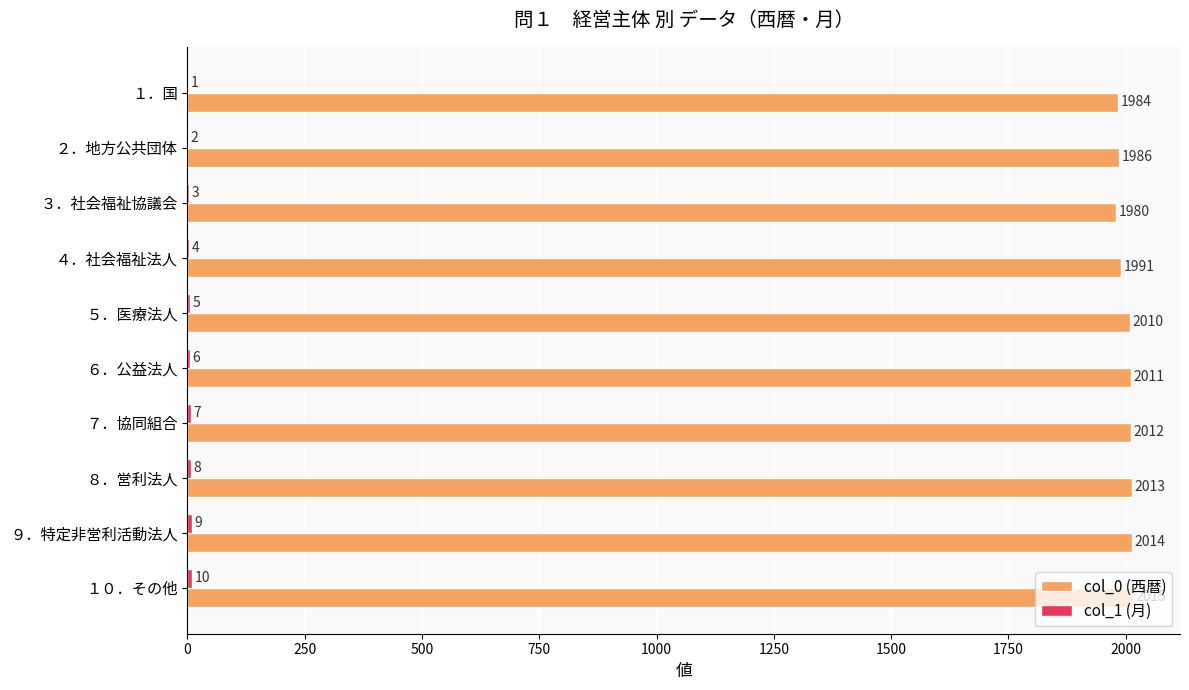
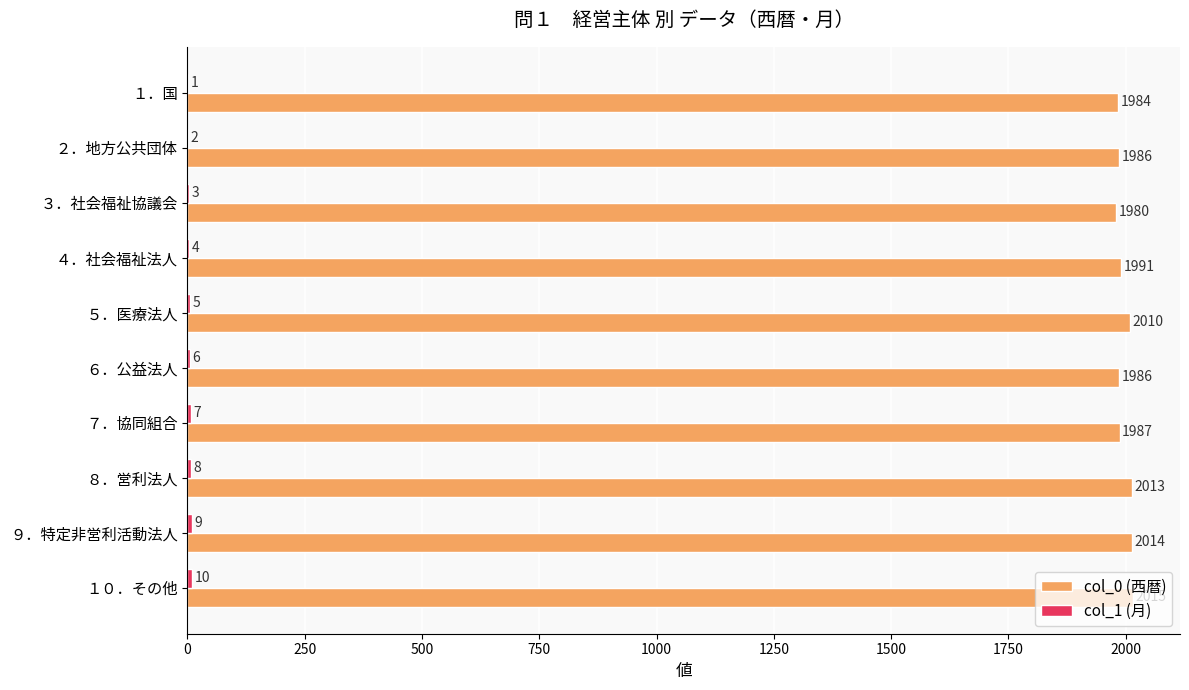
col_0 (西暦), ６．公益法人: 2011 -> 1986
col_0 (西暦), ７．協同組合: 2012 -> 1987
